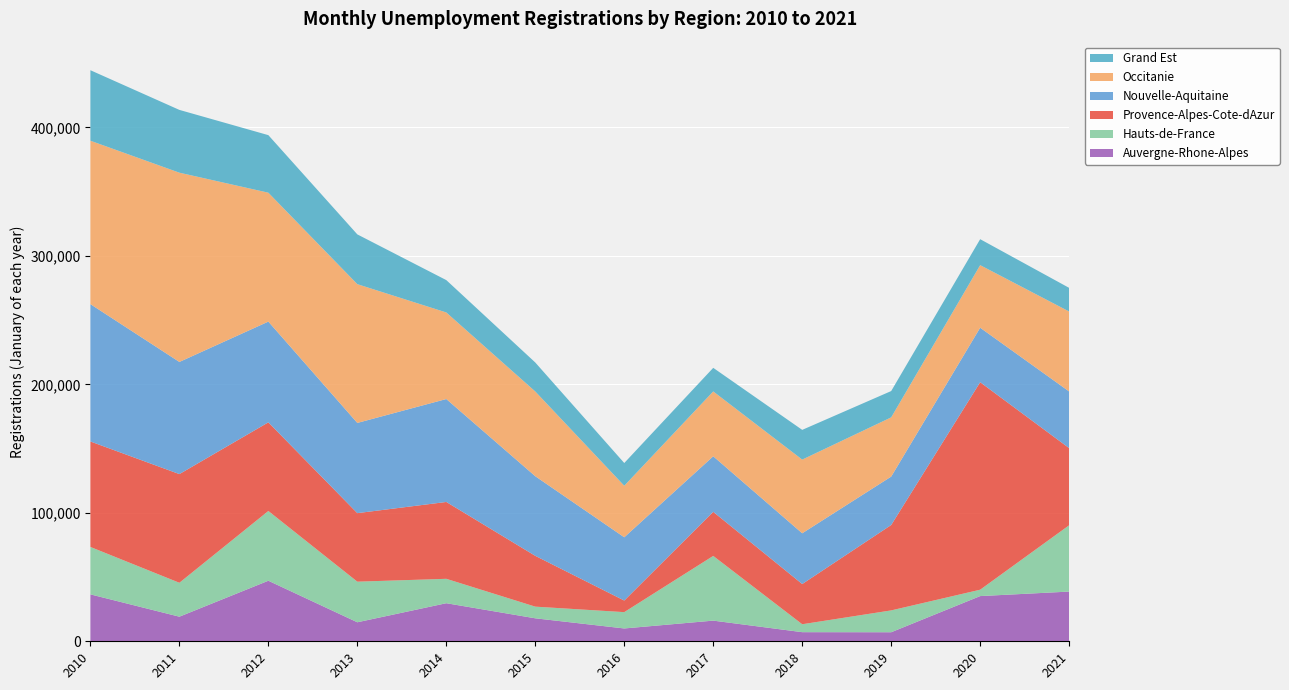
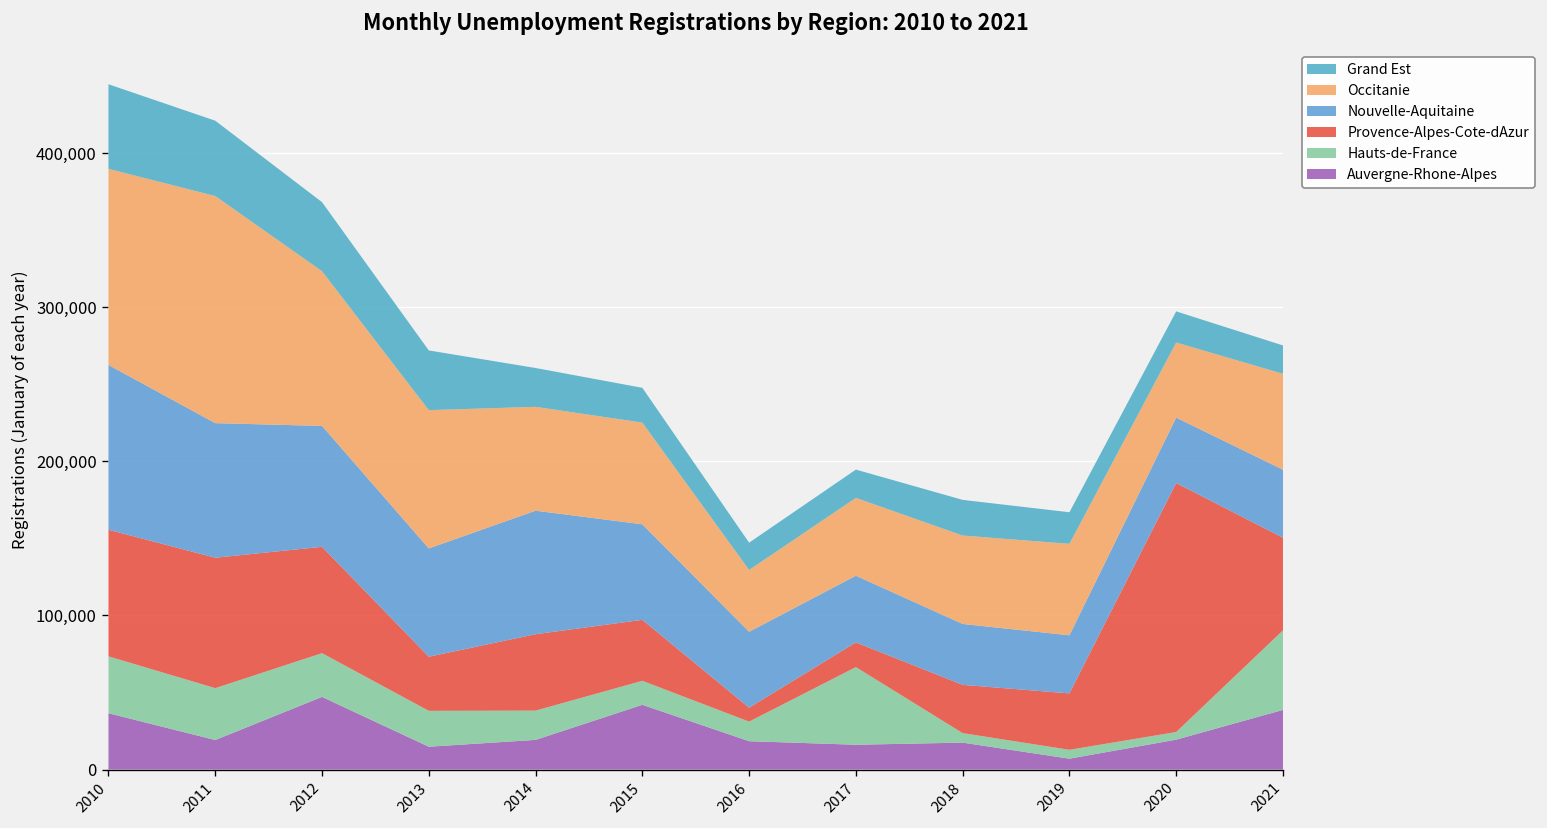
Hauts-de-France, 2011: 26,000 -> 34,000
Hauts-de-France, 2012: 54,000 -> 28,000
Hauts-de-France, 2013: 32,000 -> 23,000
Provence-Alpes-Cote-dAzur, 2013: 53,000 -> 35,000
Occitanie, 2013: 108,000 -> 90,000
Auvergne-Rhone-Alpes, 2014: 30,000 -> 19,000
Provence-Alpes-Cote-dAzur, 2014: 60,000 -> 50,000
Auvergne-Rhone-Alpes, 2015: 18,000 -> 42,000
Hauts-de-France, 2015: 9,000 -> 16,000
Auvergne-Rhone-Alpes, 2016: 10,000 -> 18,000
Provence-Alpes-Cote-dAzur, 2017: 34,000 -> 16,000
Auvergne-Rhone-Alpes, 2018: 7,000 -> 17,000
Hauts-de-France, 2019: 17,000 -> 6,000
Provence-Alpes-Cote-dAzur, 2019: 66,000 -> 37,000
Occitanie, 2019: 46,000 -> 59,000
Auvergne-Rhone-Alpes, 2020: 35,000 -> 19,000
